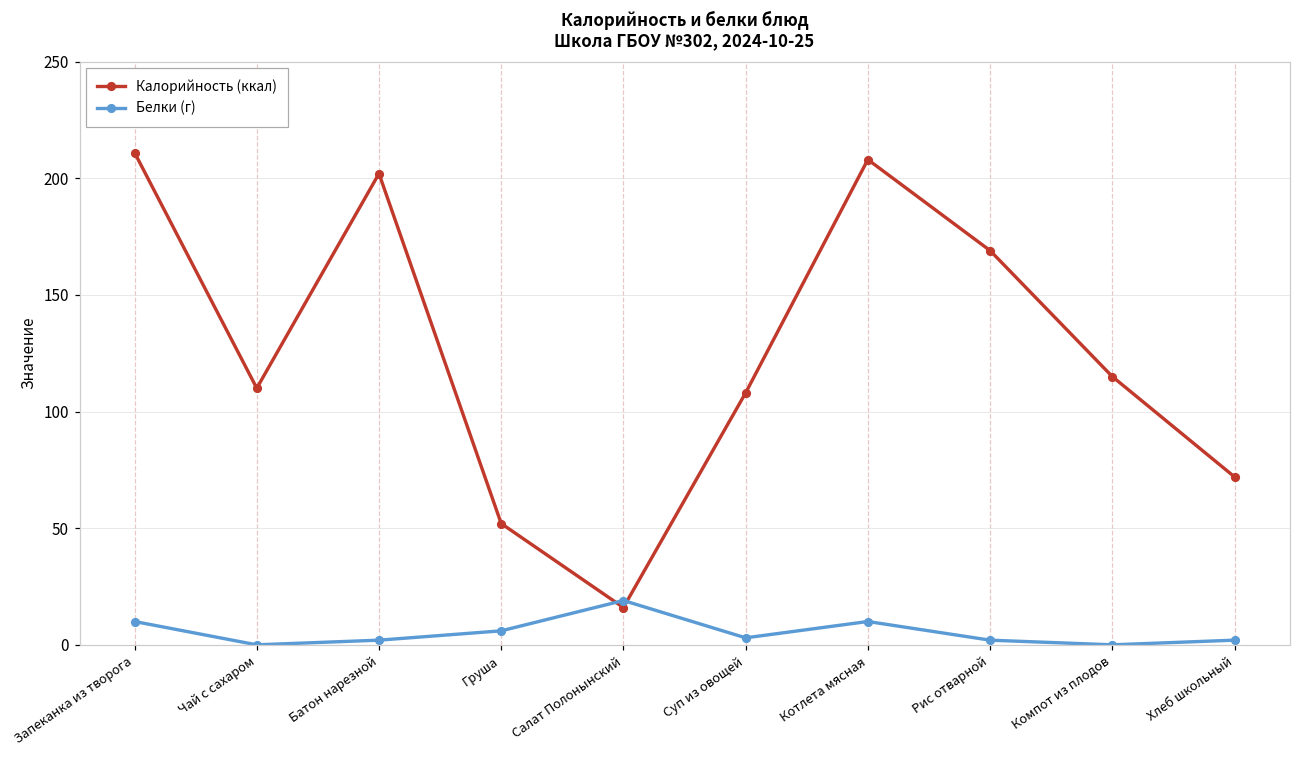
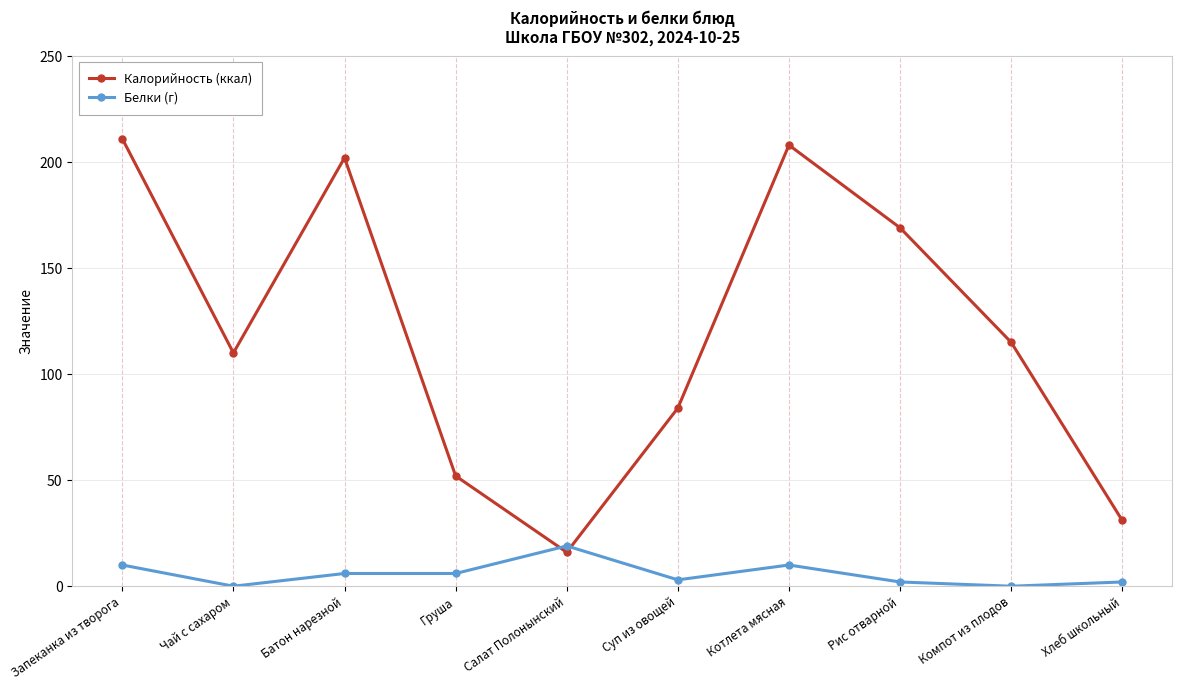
Белки (г), Батон нарезной: 2 -> 6
Калорийность (ккал), Суп из овощей: 108 -> 84
Калорийность (ккал), Хлеб школьный: 72 -> 31
